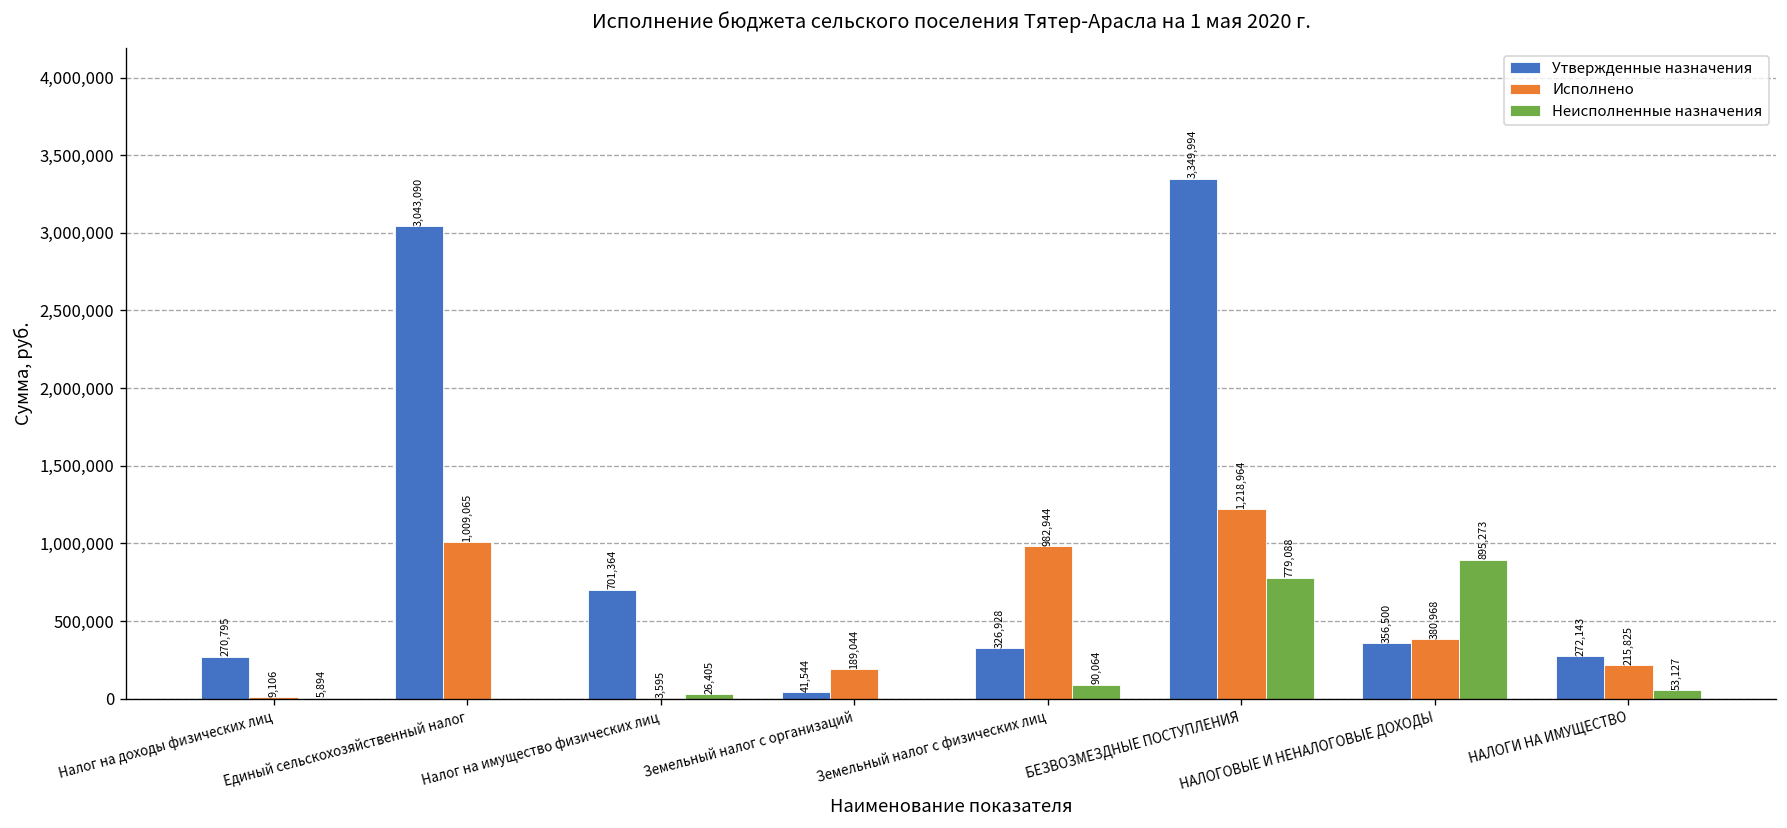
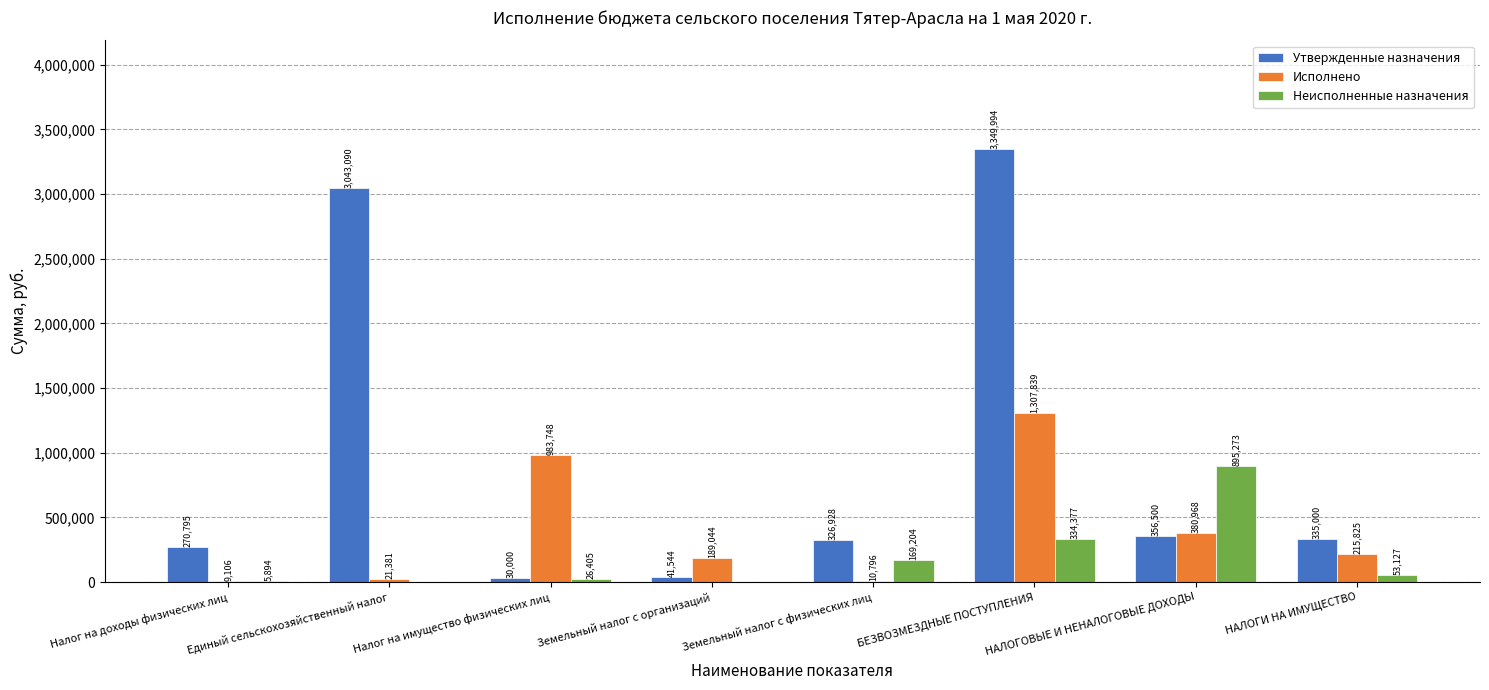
Исполнено, Единый сельскохозяйственный налог: 1,009,065 -> 21,381
Утвержденные назначения, Налог на имущество физических лиц: 701,364 -> 30,000
Исполнено, Налог на имущество физических лиц: 3,595 -> 983,748
Исполнено, Земельный налог с физических лиц: 982,944 -> 10,796
Неисполненные назначения, Земельный налог с физических лиц: 90,064 -> 169,204
Исполнено, БЕЗВОЗМЕЗДНЫЕ ПОСТУПЛЕНИЯ: 1,218,964 -> 1,307,839
Неисполненные назначения, БЕЗВОЗМЕЗДНЫЕ ПОСТУПЛЕНИЯ: 779,088 -> 334,377
Утвержденные назначения, НАЛОГИ НА ИМУЩЕСТВО: 272,143 -> 335,000
